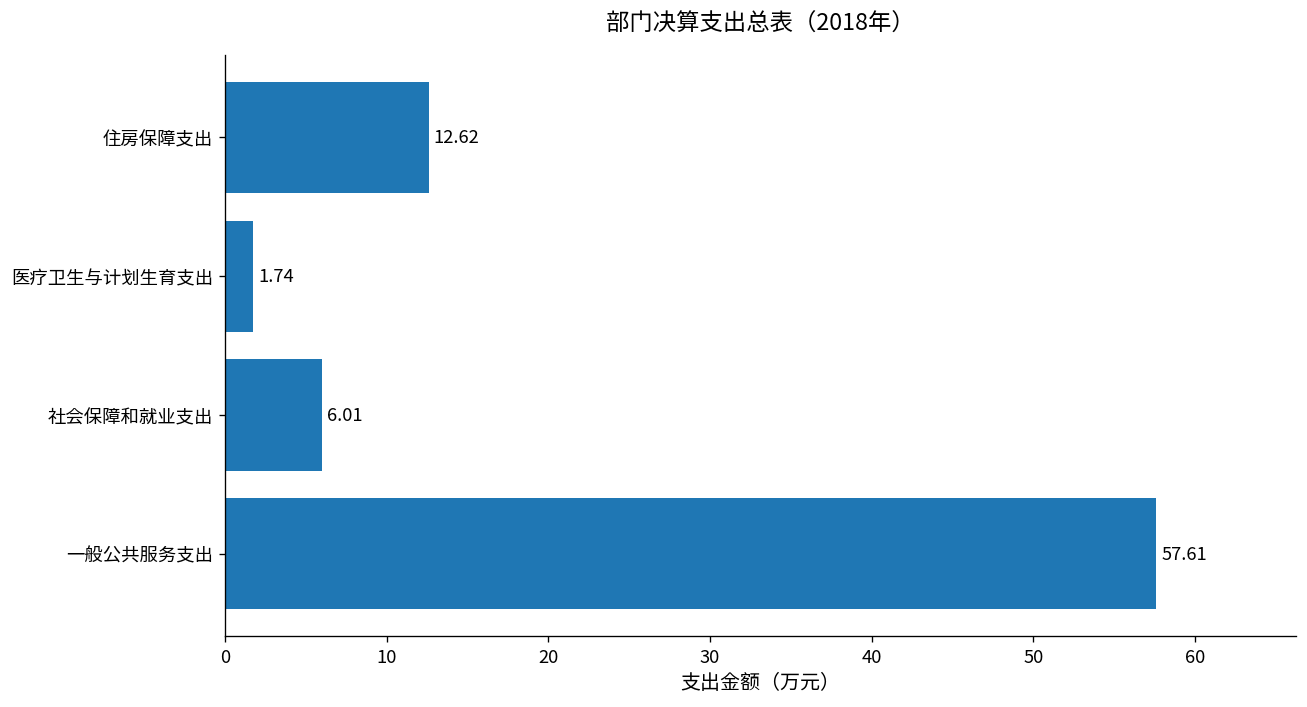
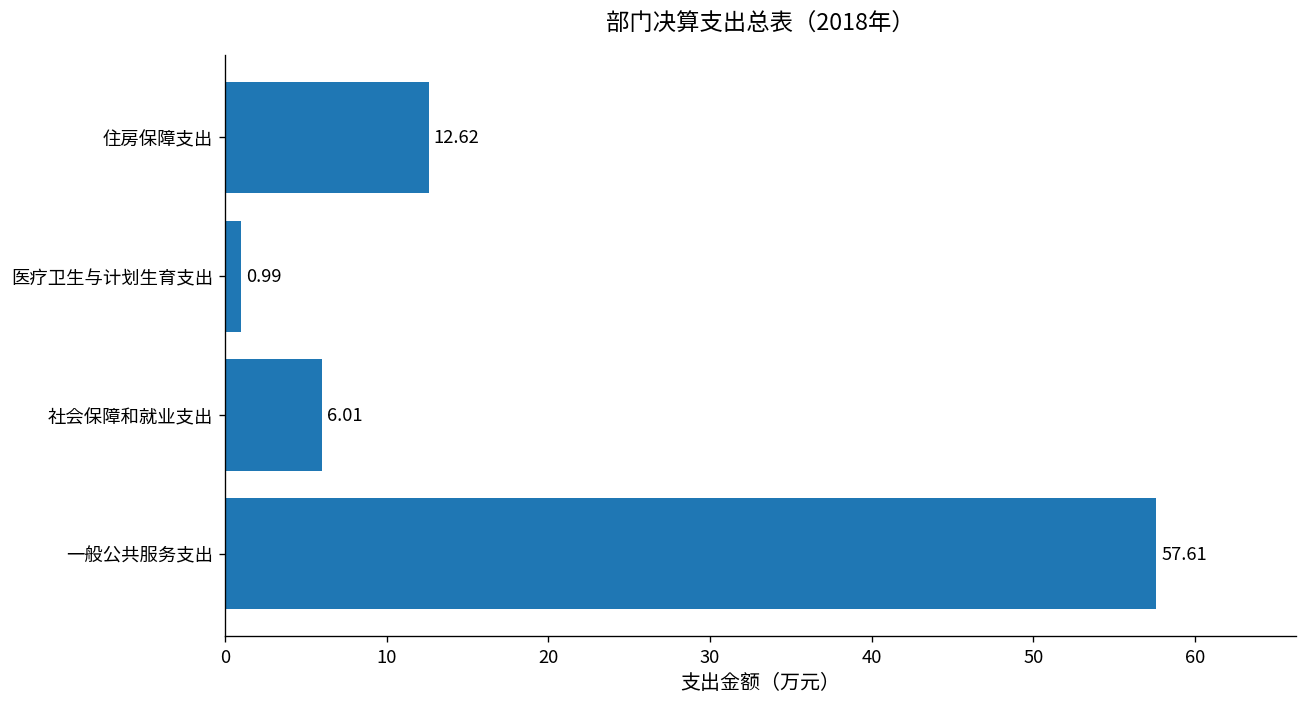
医疗卫生与计划生育支出: 1.74 -> 0.99
